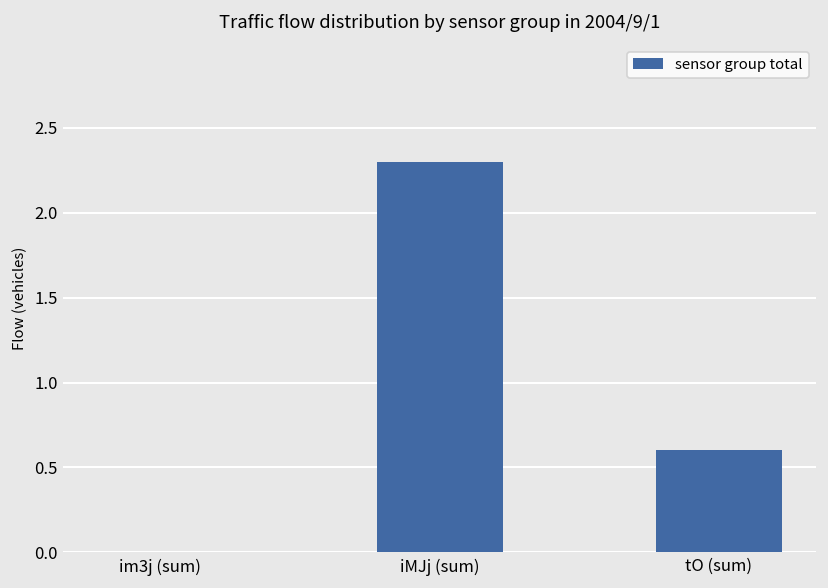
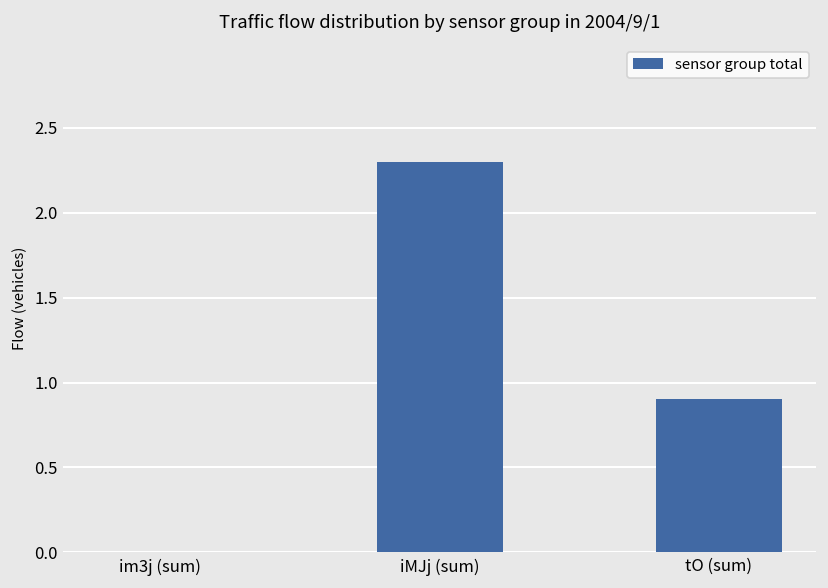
tO (sum): 0.6 -> 0.9
